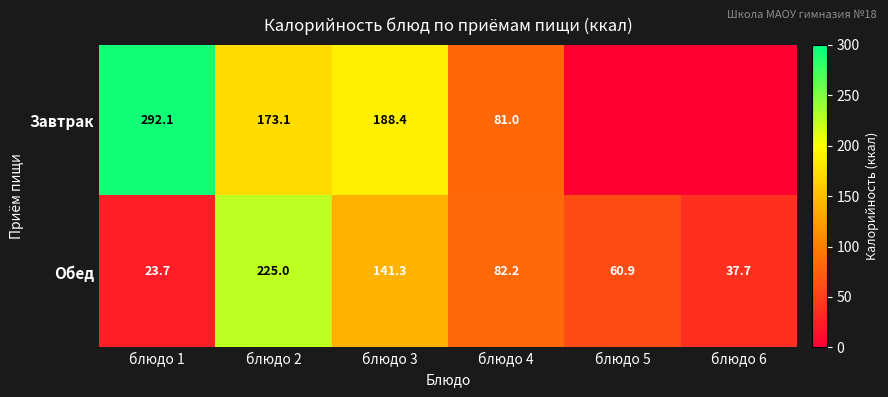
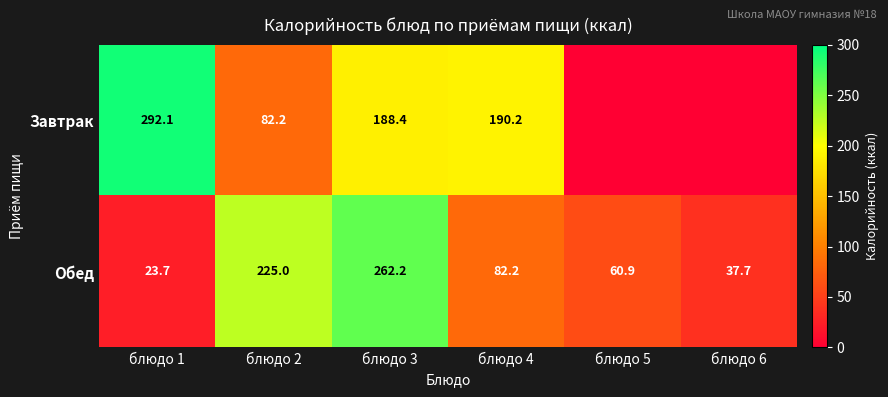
Завтрак, блюдо 2: 173.1 -> 82.2
Завтрак, блюдо 4: 81.0 -> 190.2
Обед, блюдо 3: 141.3 -> 262.2
